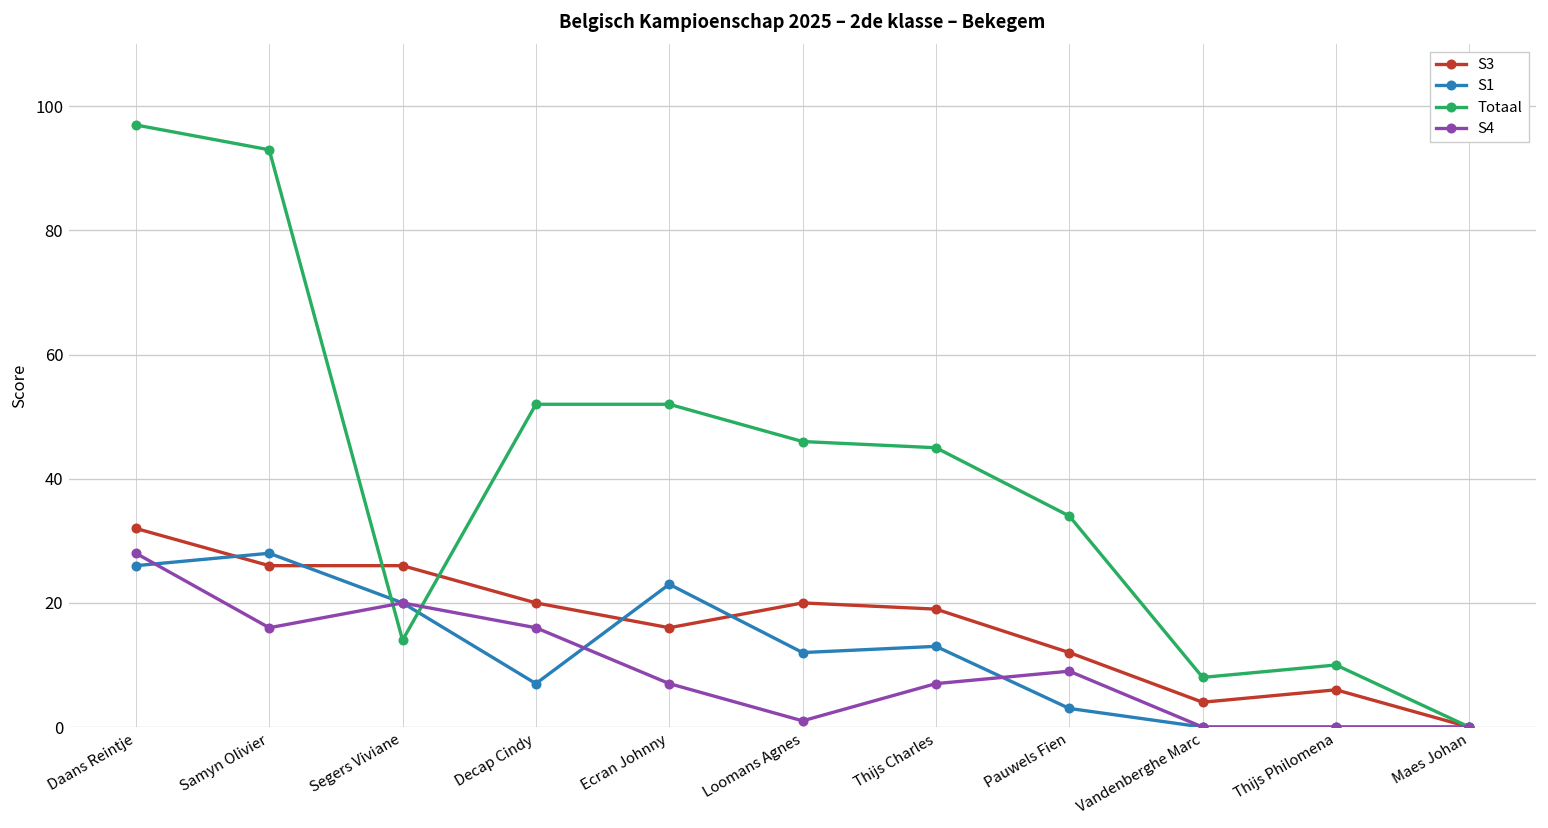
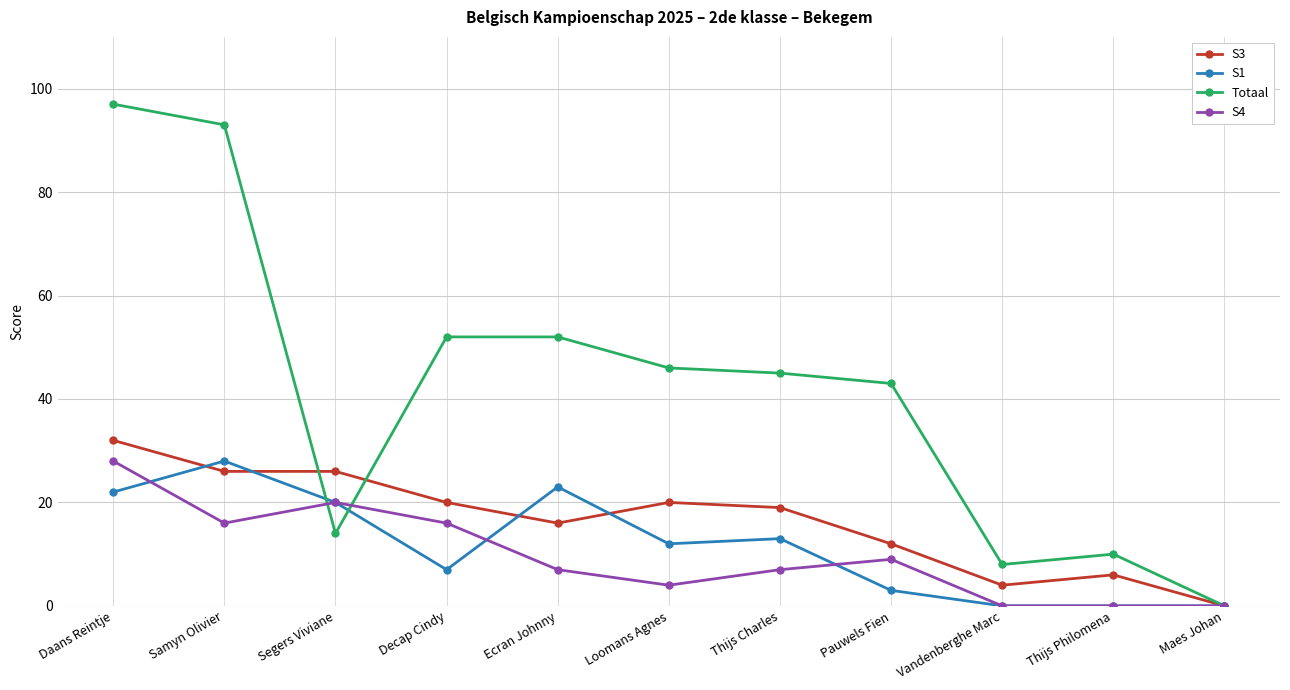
S1, Daans Reintje: 26 -> 22
S4, Loomans Agnes: 1 -> 4
Totaal, Pauwels Fien: 34 -> 43
